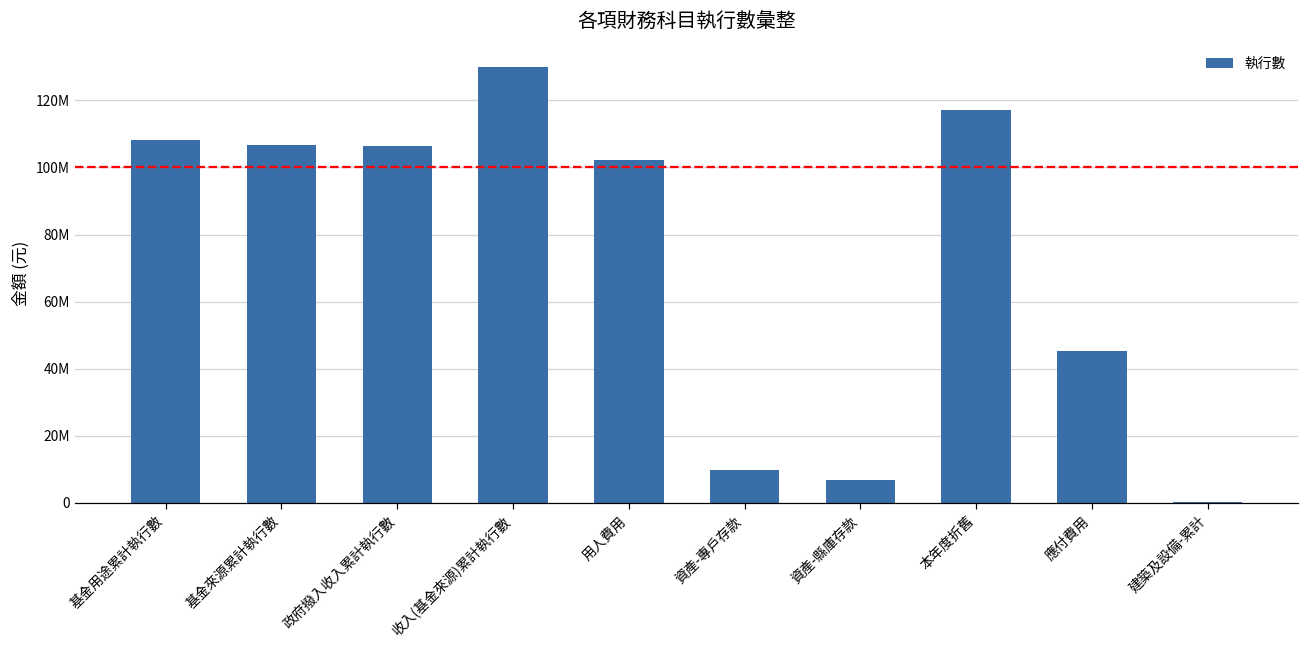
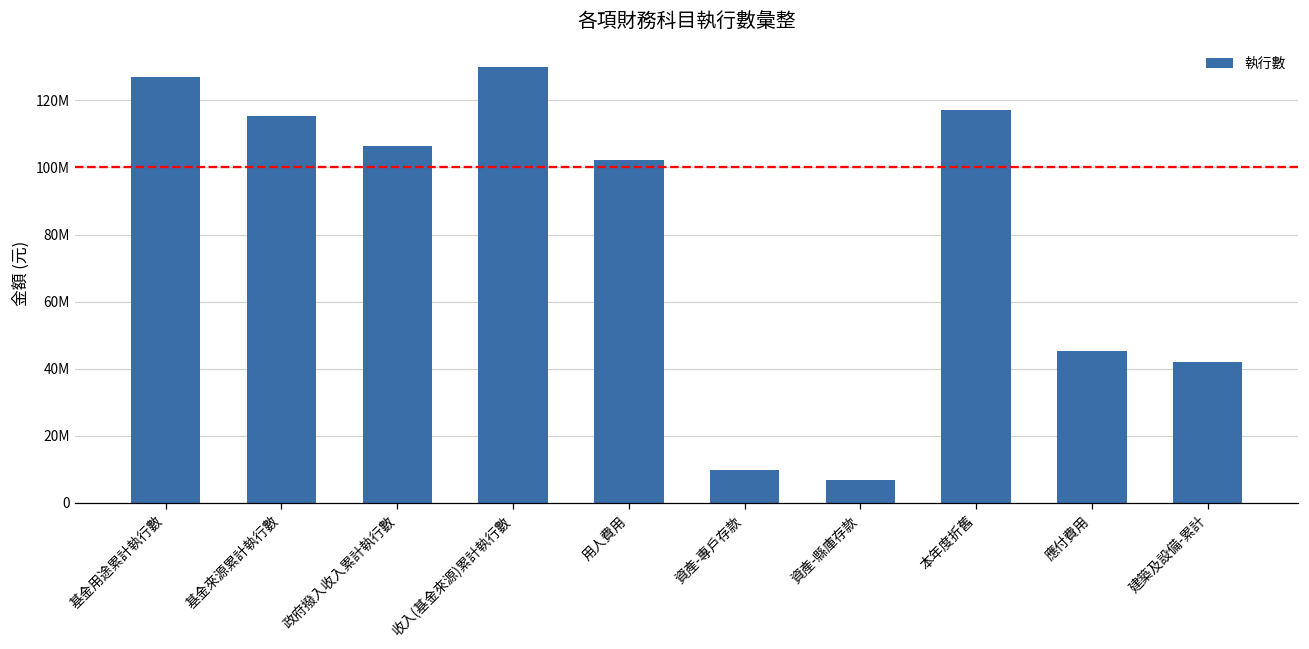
基金用途累計執行數: 108000000 -> 127000000
基金來源累計執行數: 107000000 -> 115000000
建築及設備-累計: 0 -> 42000000
